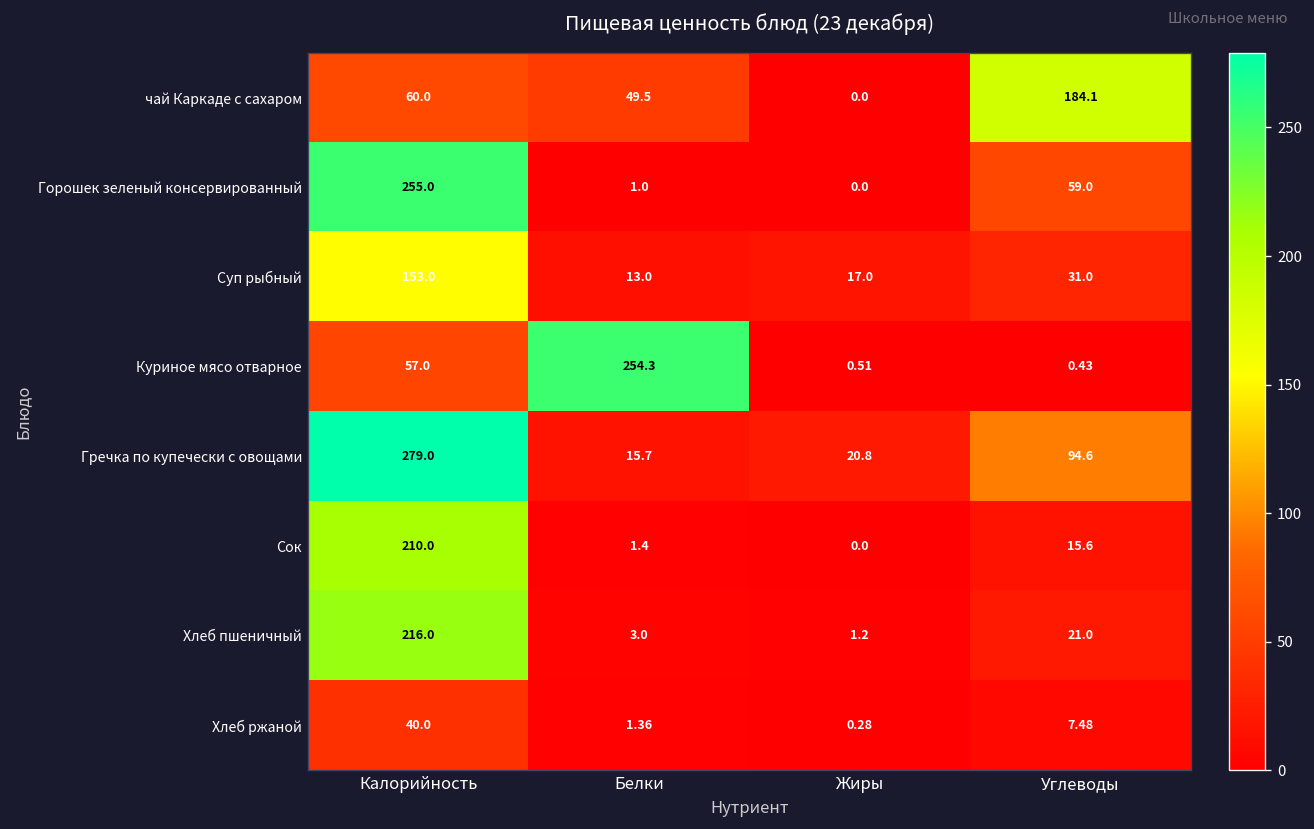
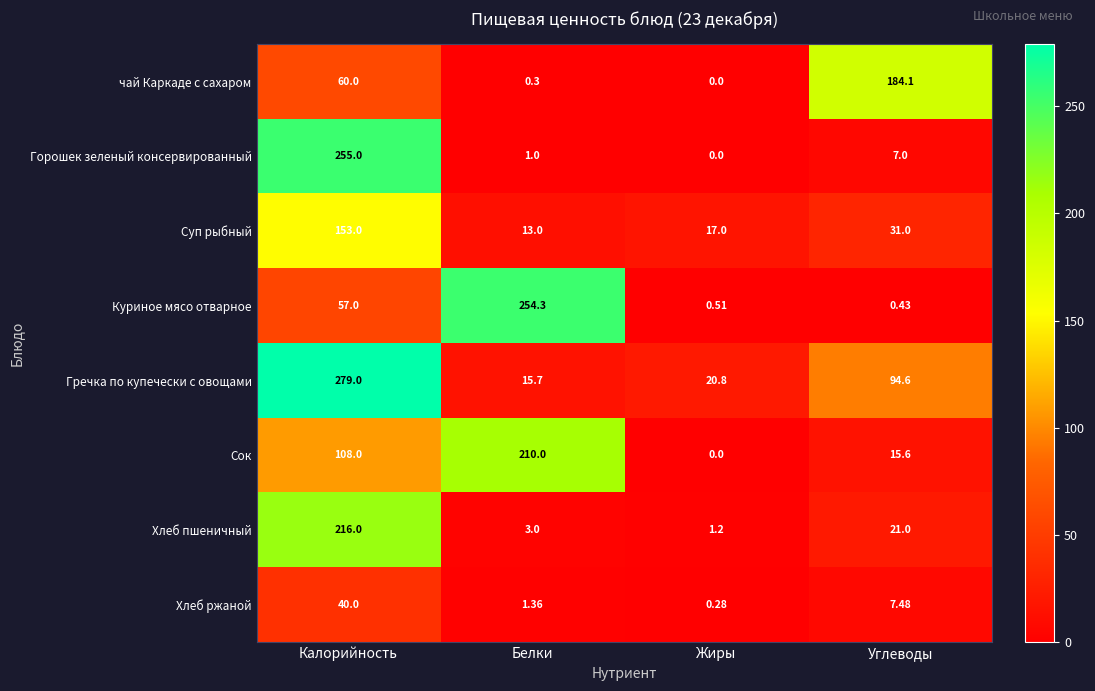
чай Каркаде с сахаром, Белки: 49.5 -> 0.3
Горошек зеленый консервированный, Углеводы: 59.0 -> 7.0
Сок, Калорийность: 210.0 -> 108.0
Сок, Белки: 1.4 -> 210.0
